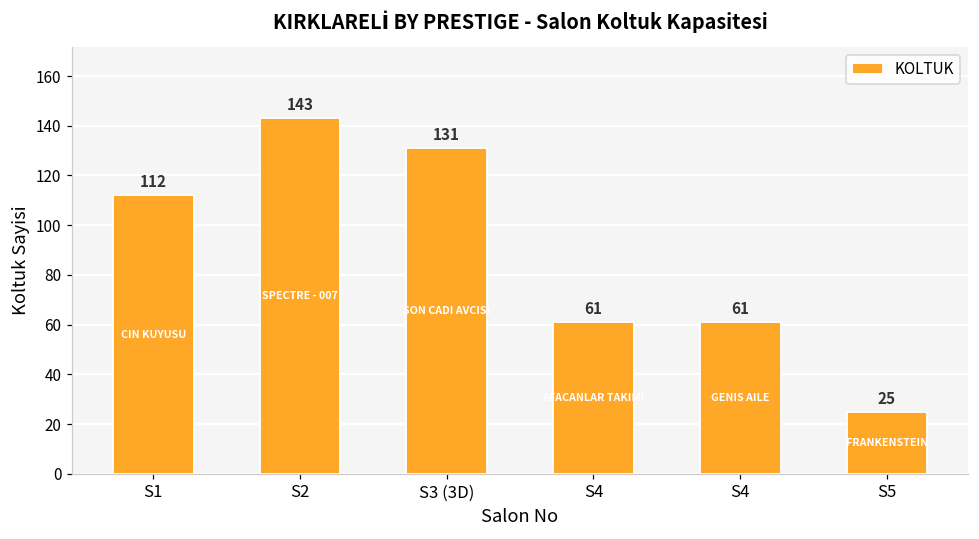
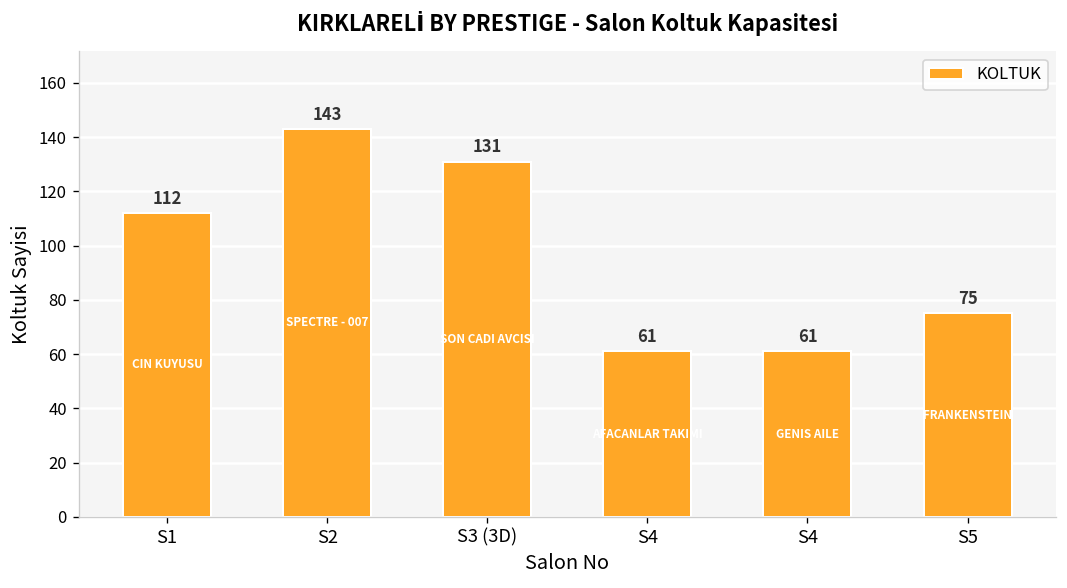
S5: 25 -> 75
